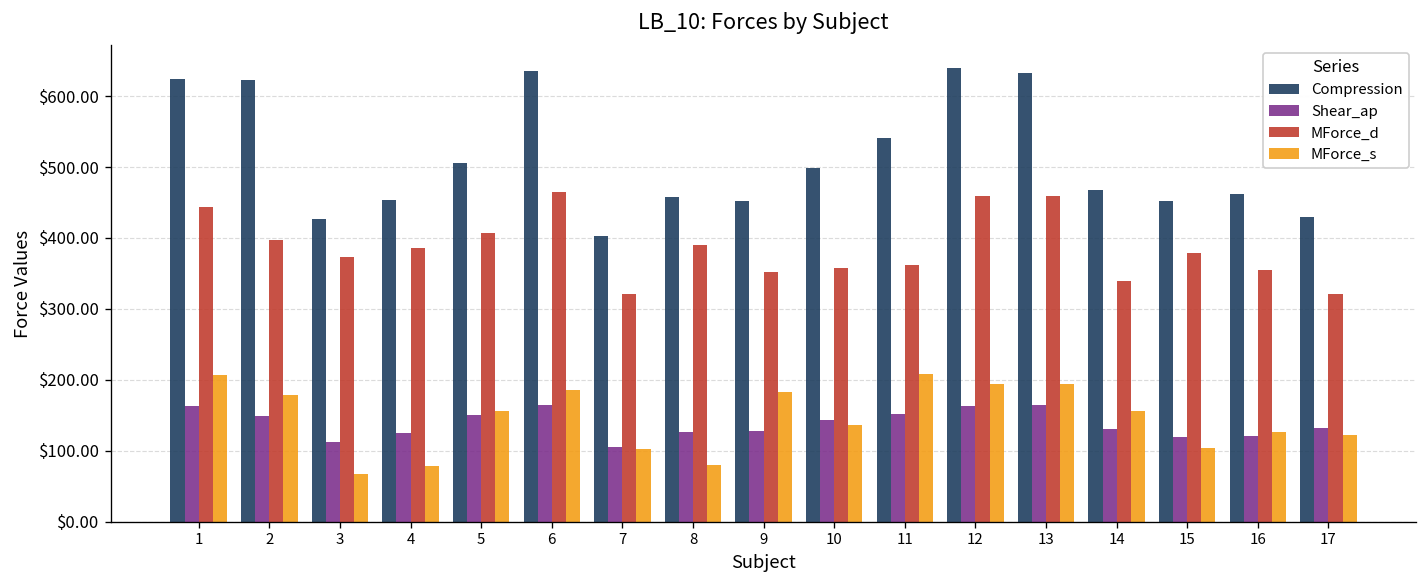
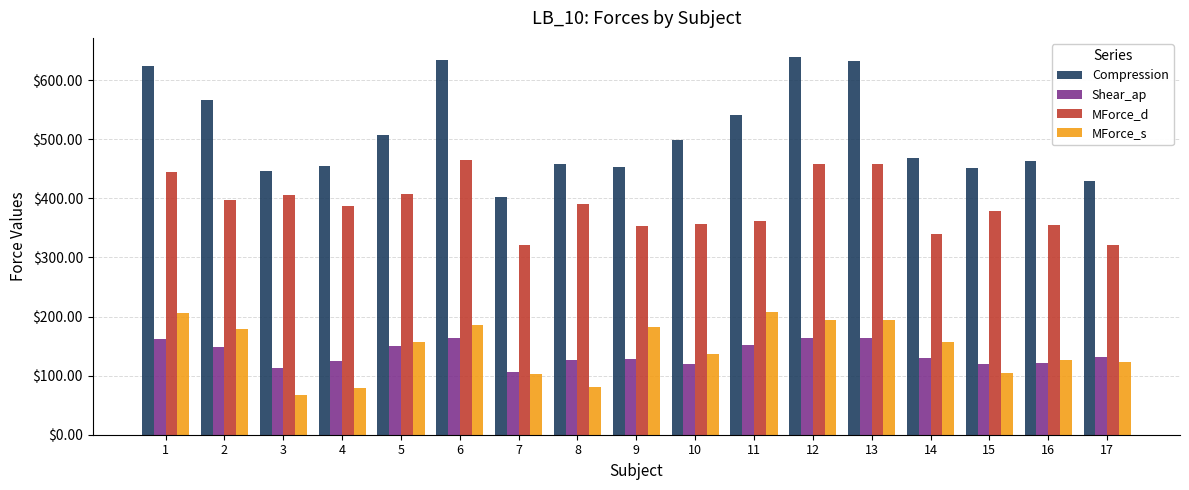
Compression, 2: $620 -> $570
Compression, 3: $430 -> $450
MForce_d, 3: $370 -> $410
Shear_ap, 10: $140 -> $120
